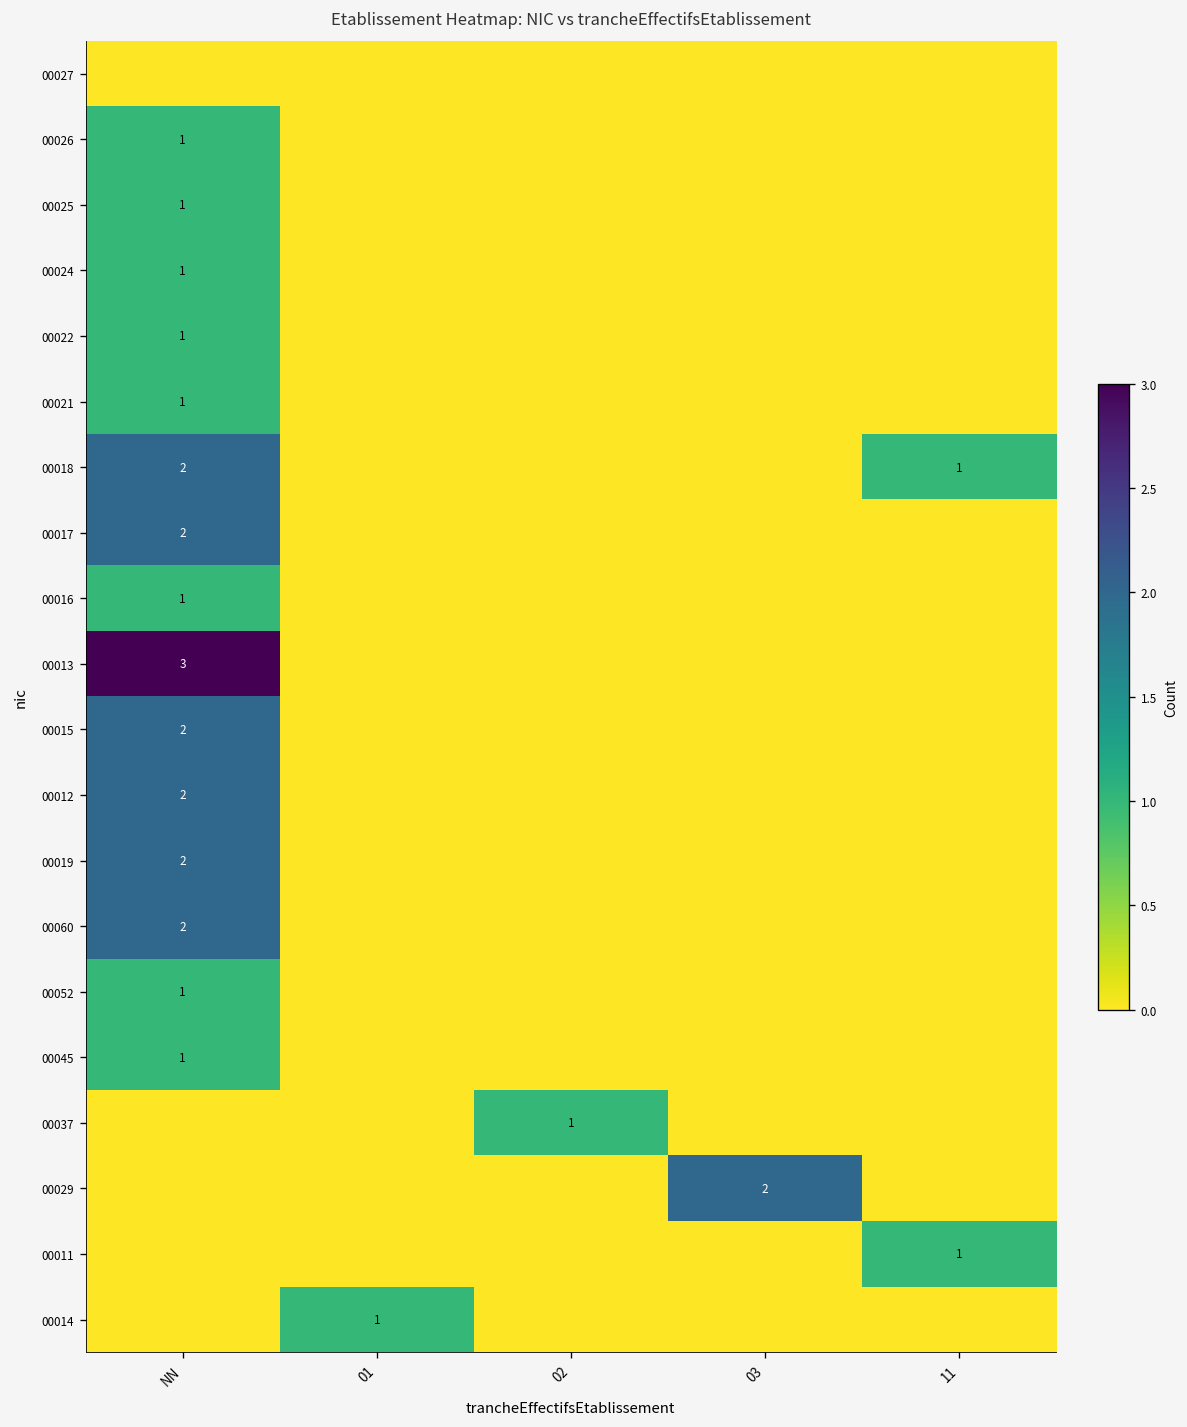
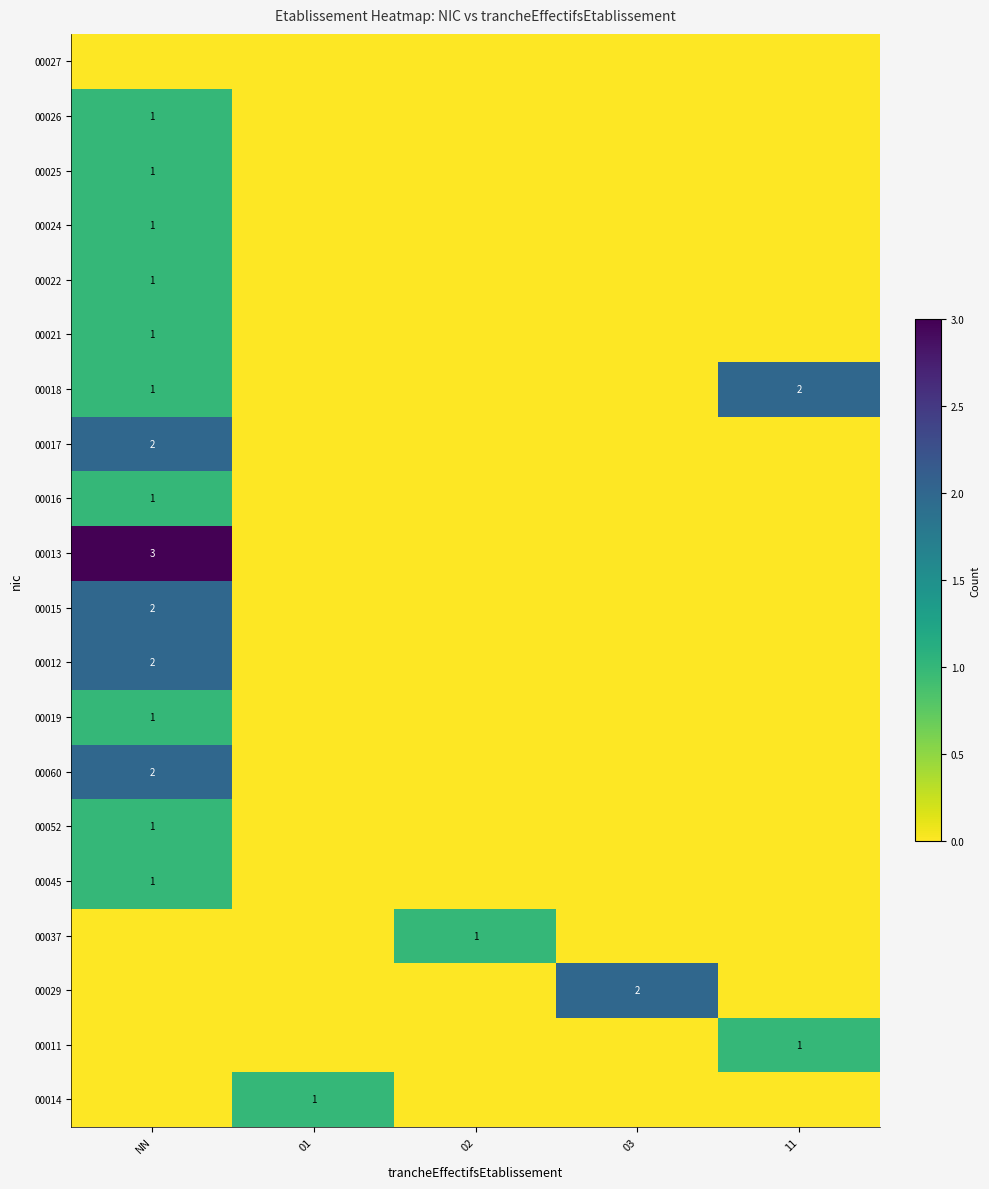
00018, NN: 2 -> 1
00018, 11: 1 -> 2
00019, NN: 2 -> 1
